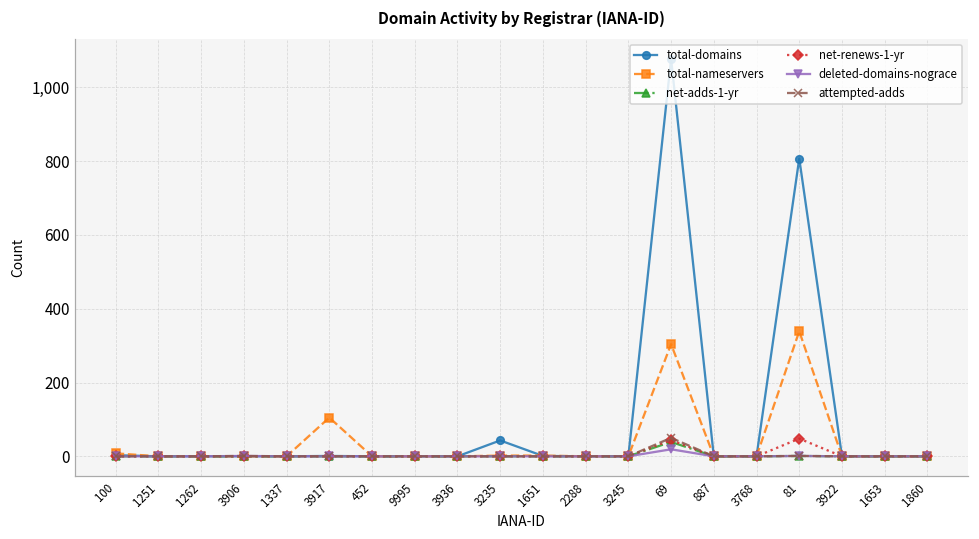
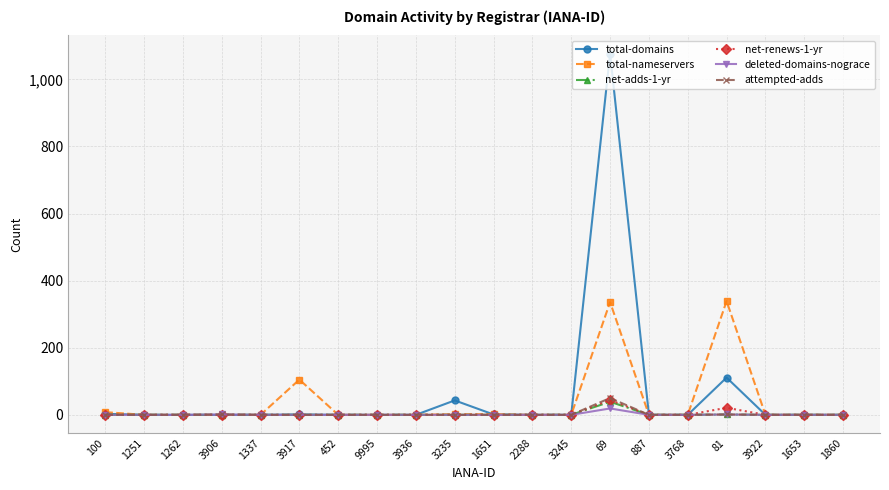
total-nameservers, 69: 300 -> 340
total-domains, 81: 810 -> 110
net-renews-1-yr, 81: 50 -> 20
